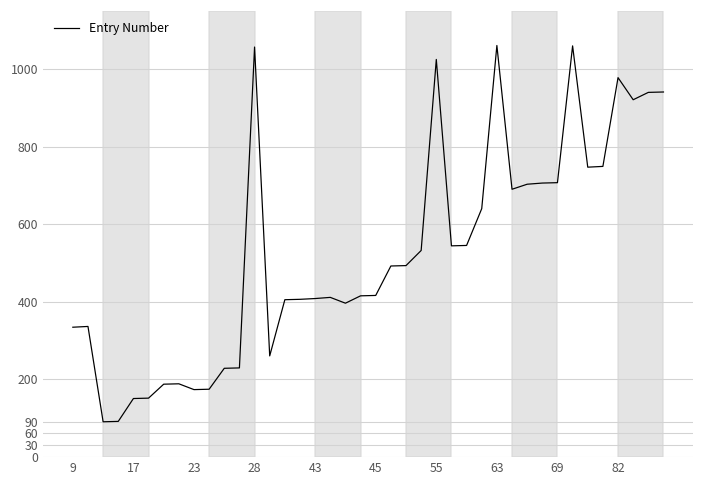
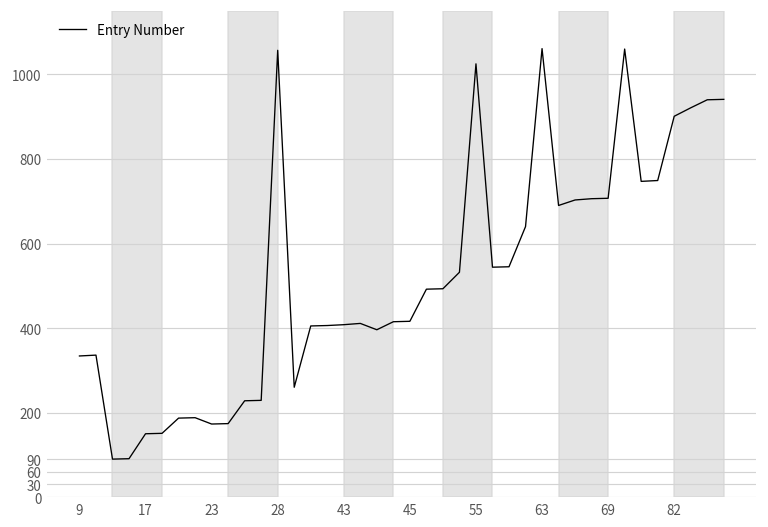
82: 980 -> 900
